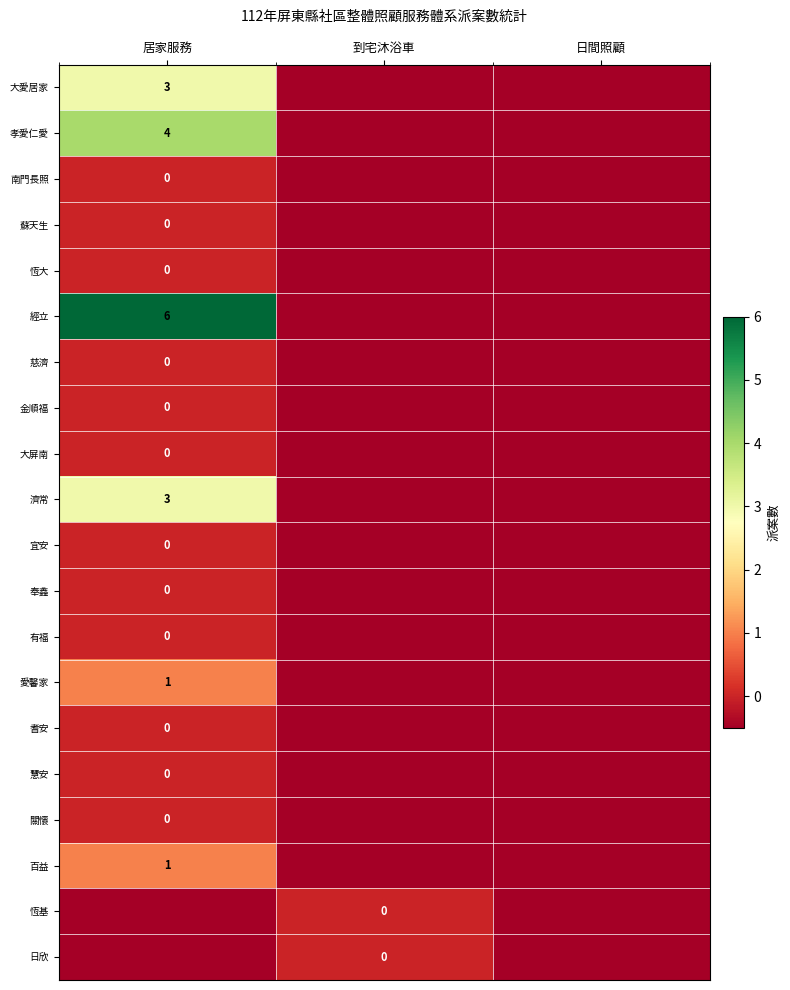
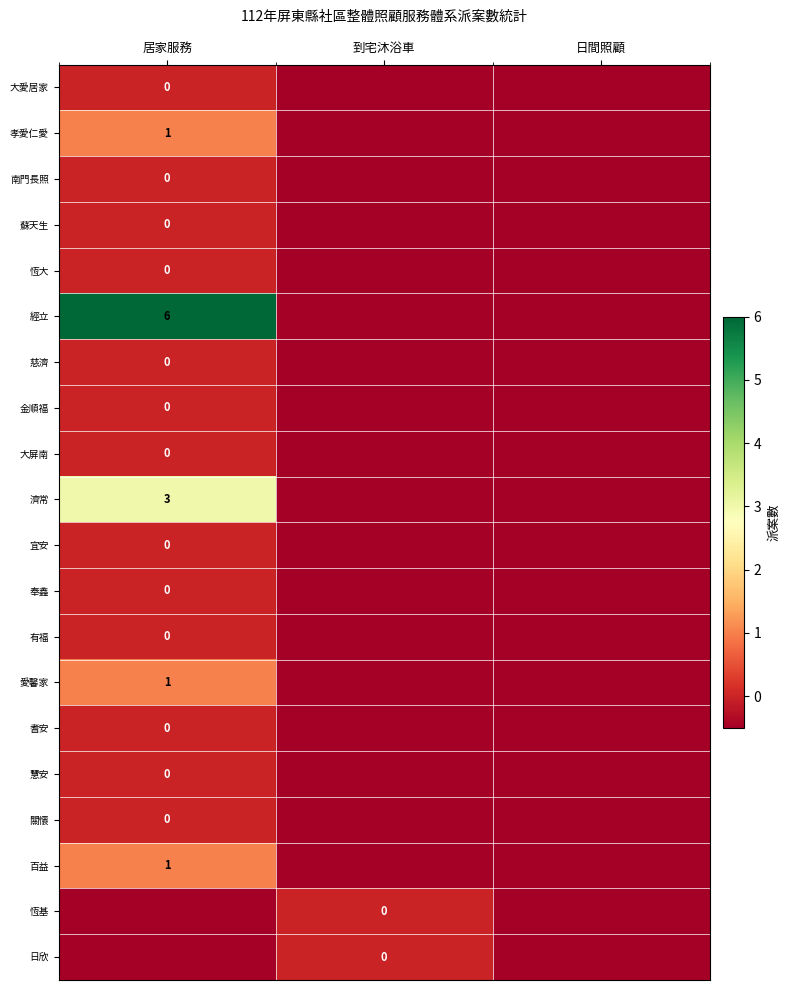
大愛居家, 居家服務: 3 -> 0
孝愛仁愛, 居家服務: 4 -> 1
